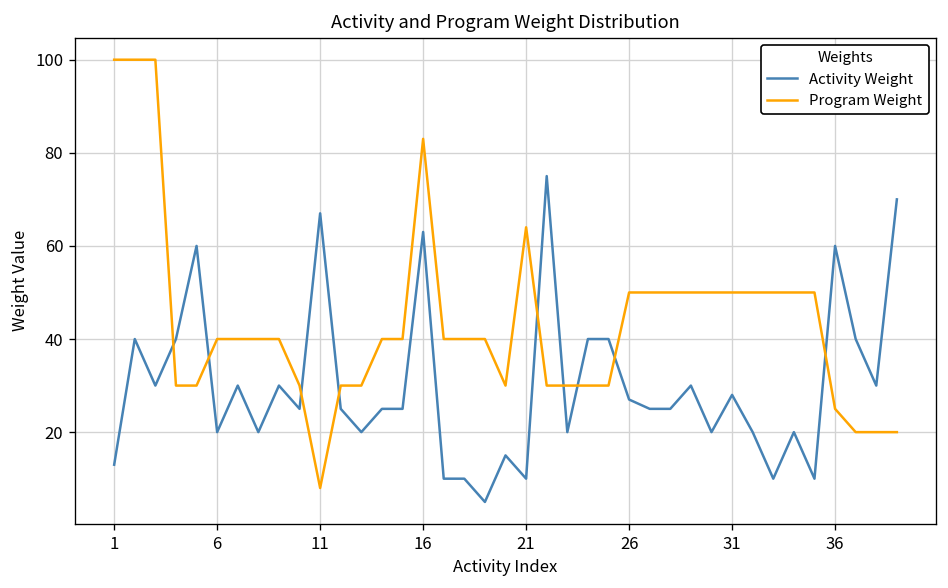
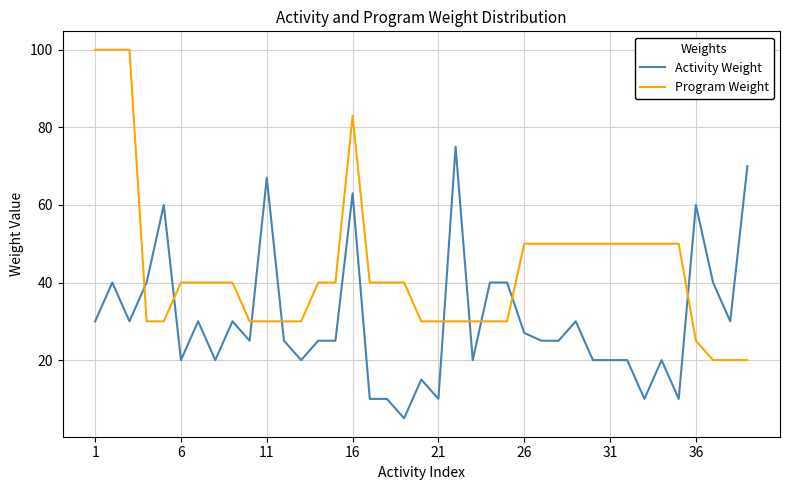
Activity Weight, 1: 13 -> 30
Program Weight, 11: 8 -> 30
Program Weight, 21: 64 -> 30
Activity Weight, 31: 28 -> 20
